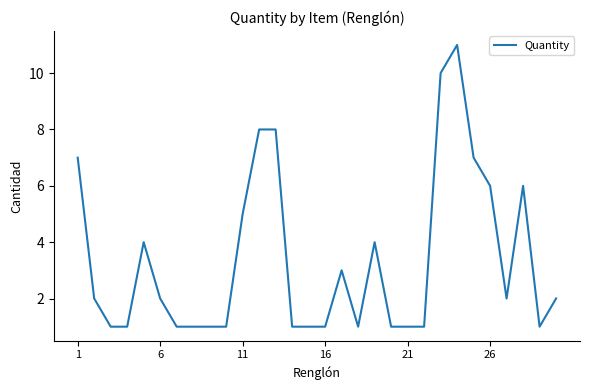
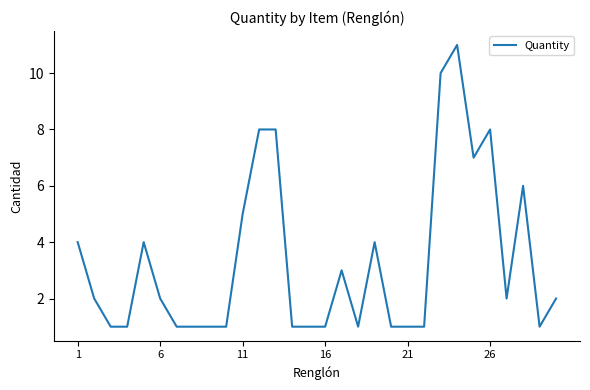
1: 7 -> 4
26: 6 -> 8
